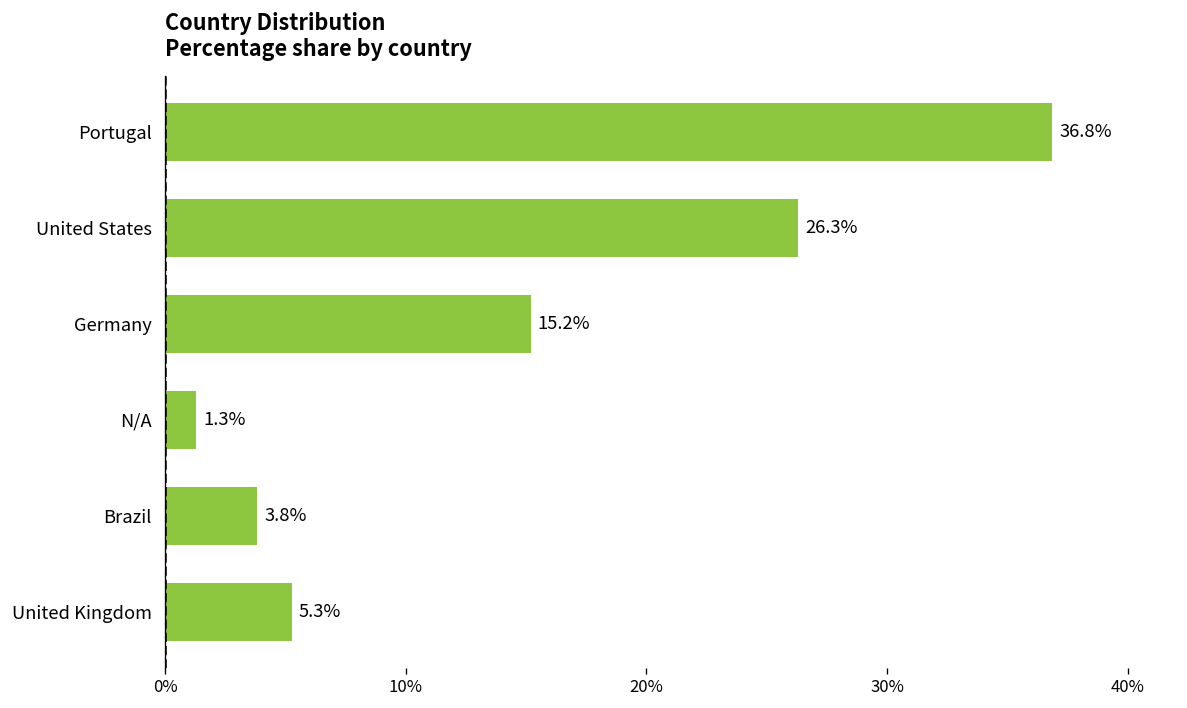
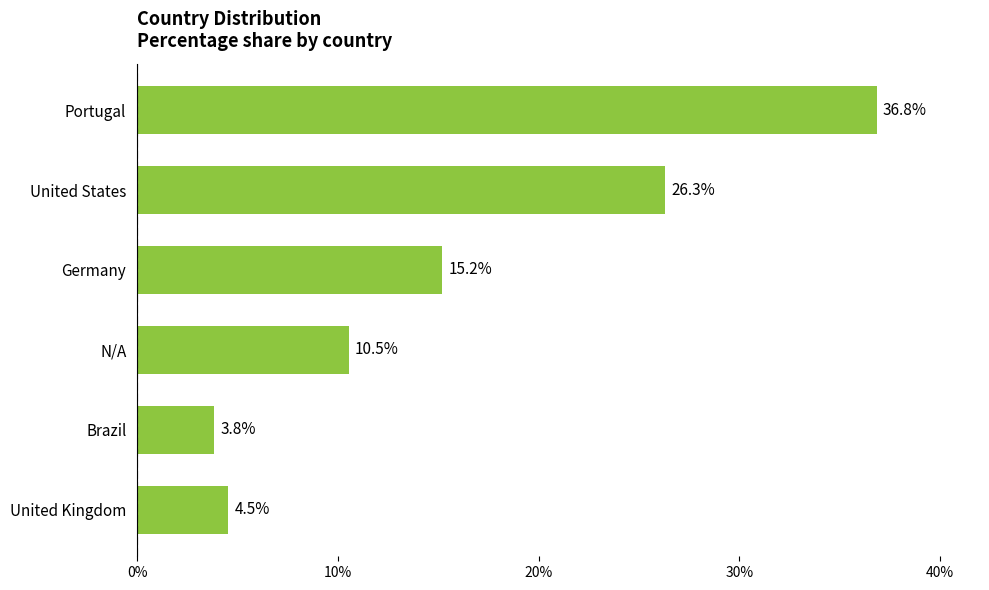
N/A: 1.3% -> 10.5%
United Kingdom: 5.3% -> 4.5%
